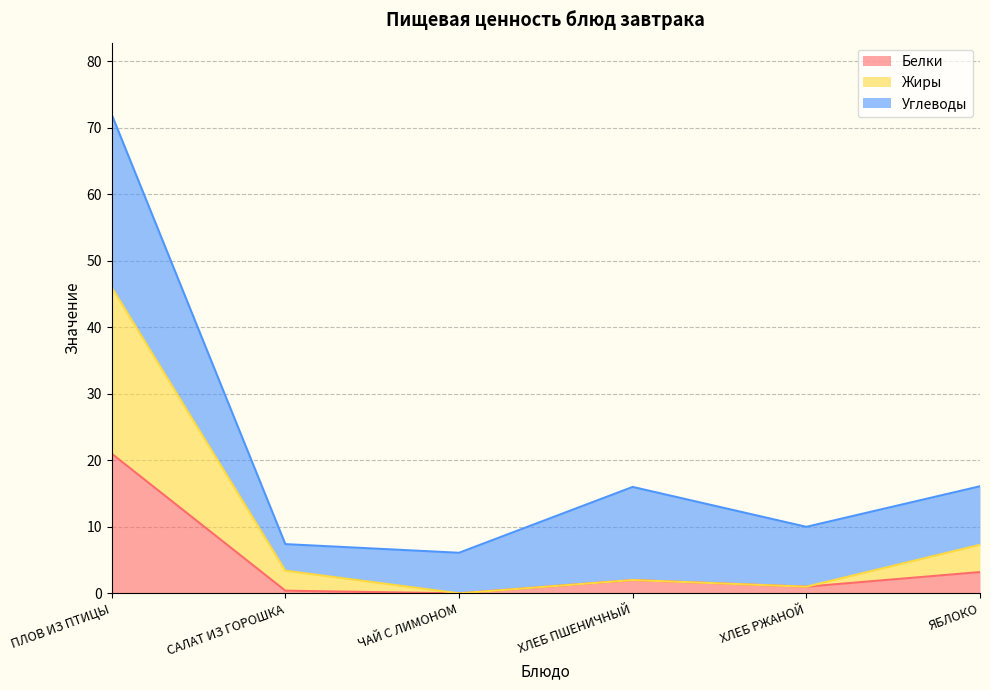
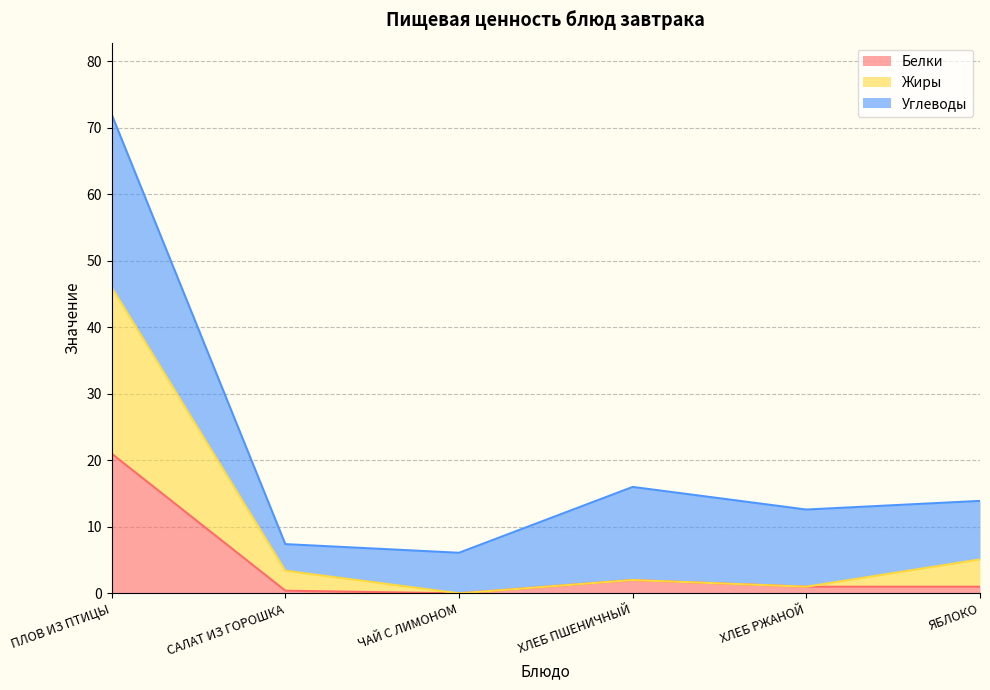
Углеводы, ХЛЕБ РЖАНОЙ: 9 -> 12
Белки, ЯБЛОКО: 3 -> 1
